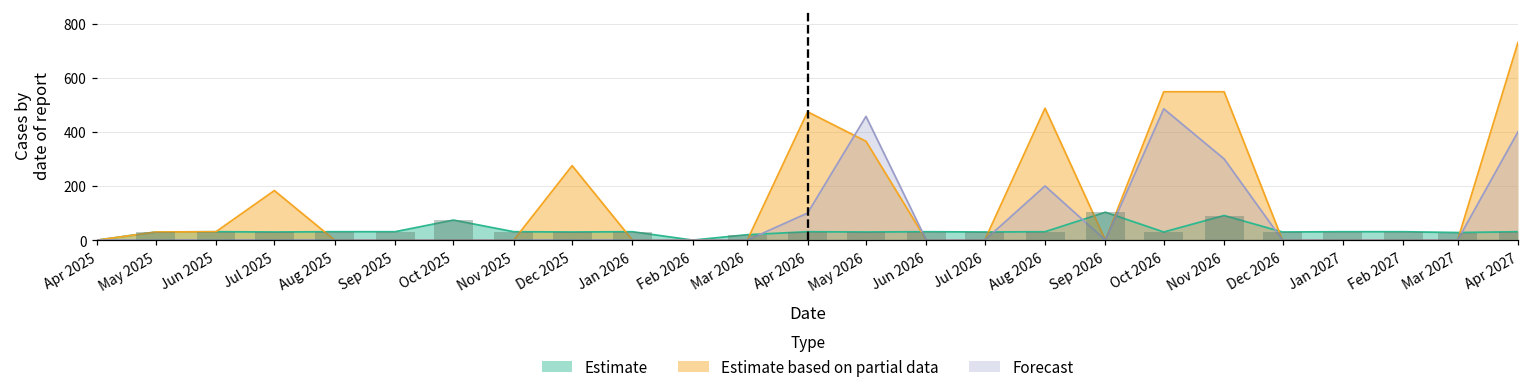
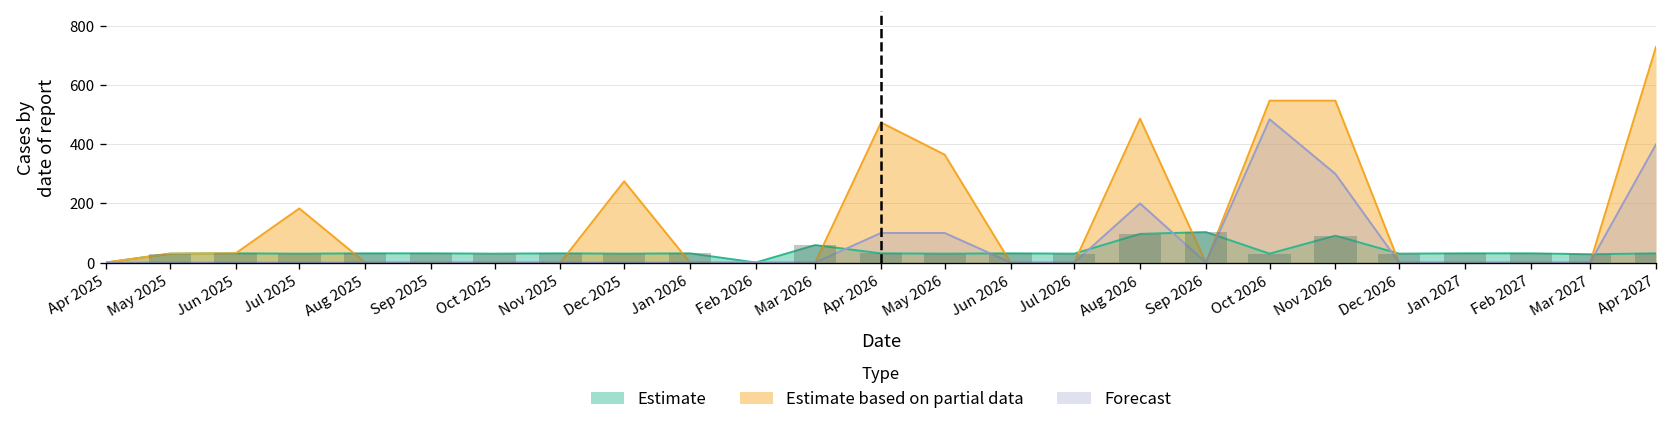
Estimate, Oct 2025: 70 -> 30
Estimate, Mar 2026: 20 -> 60
Forecast, May 2026: 460 -> 100
Estimate, Aug 2026: 30 -> 100
